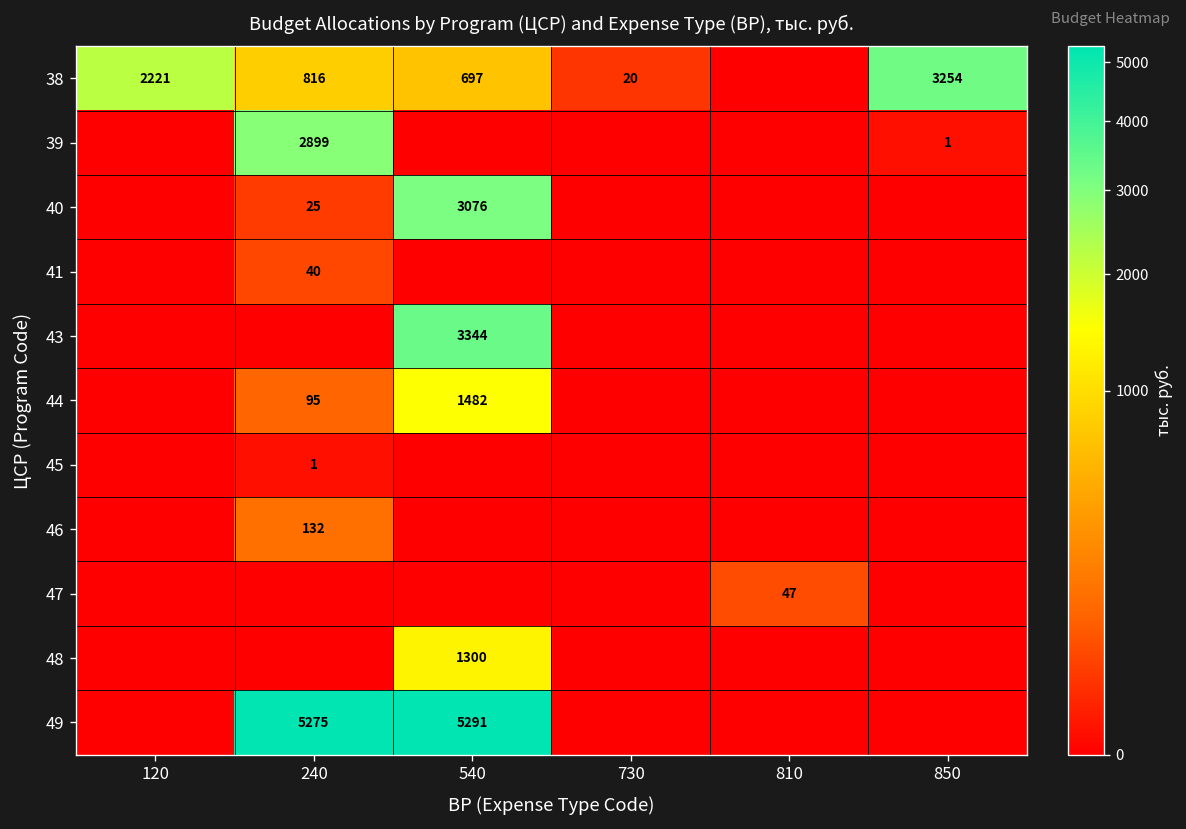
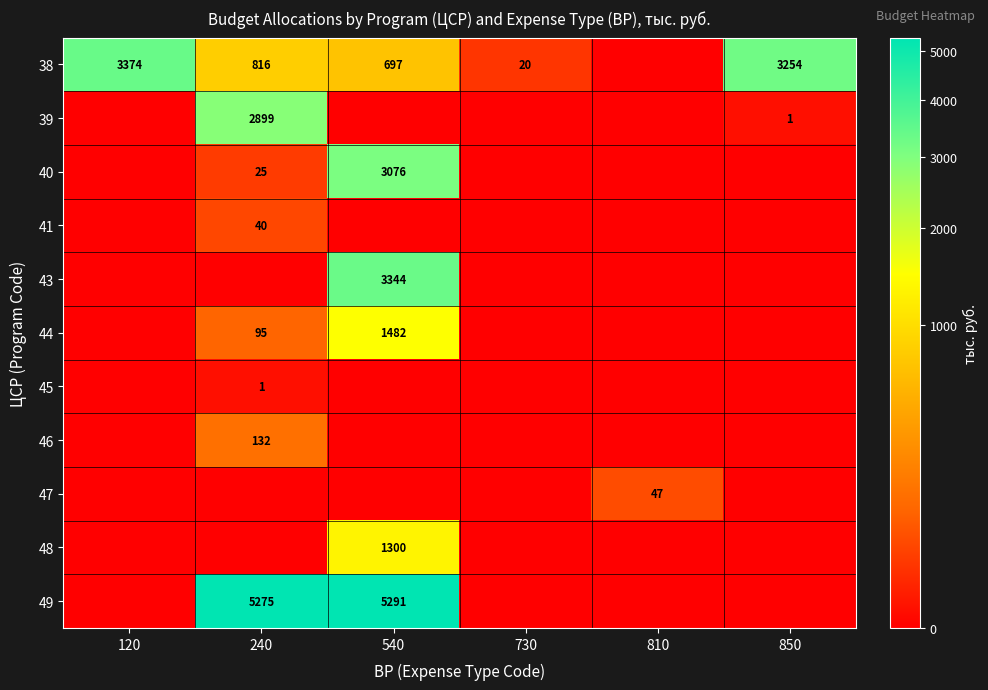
38, 120: 2221 -> 3374
